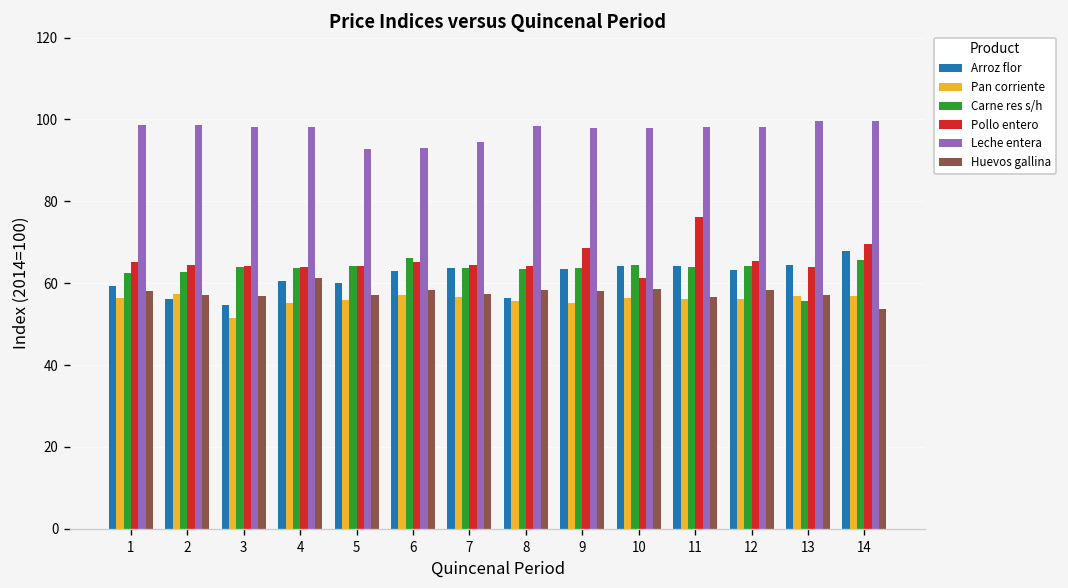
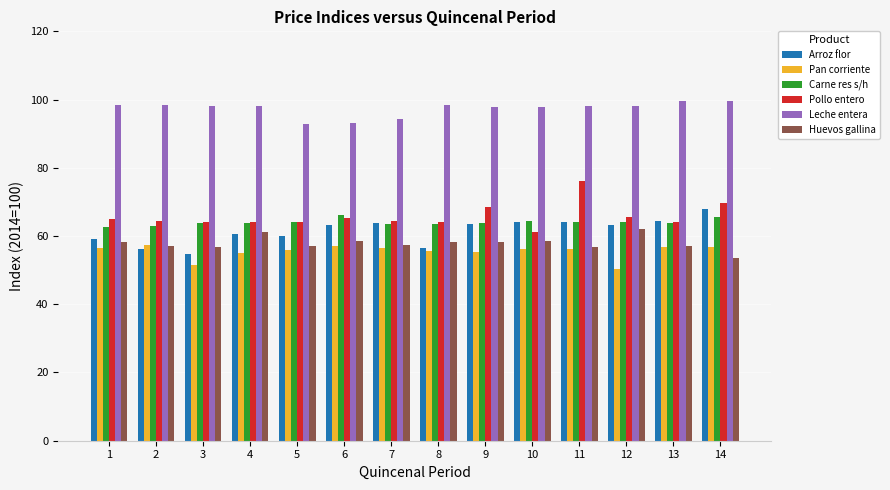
Pan corriente, 12: 56 -> 50
Huevos gallina, 12: 58 -> 62
Carne res s/h, 13: 56 -> 64
